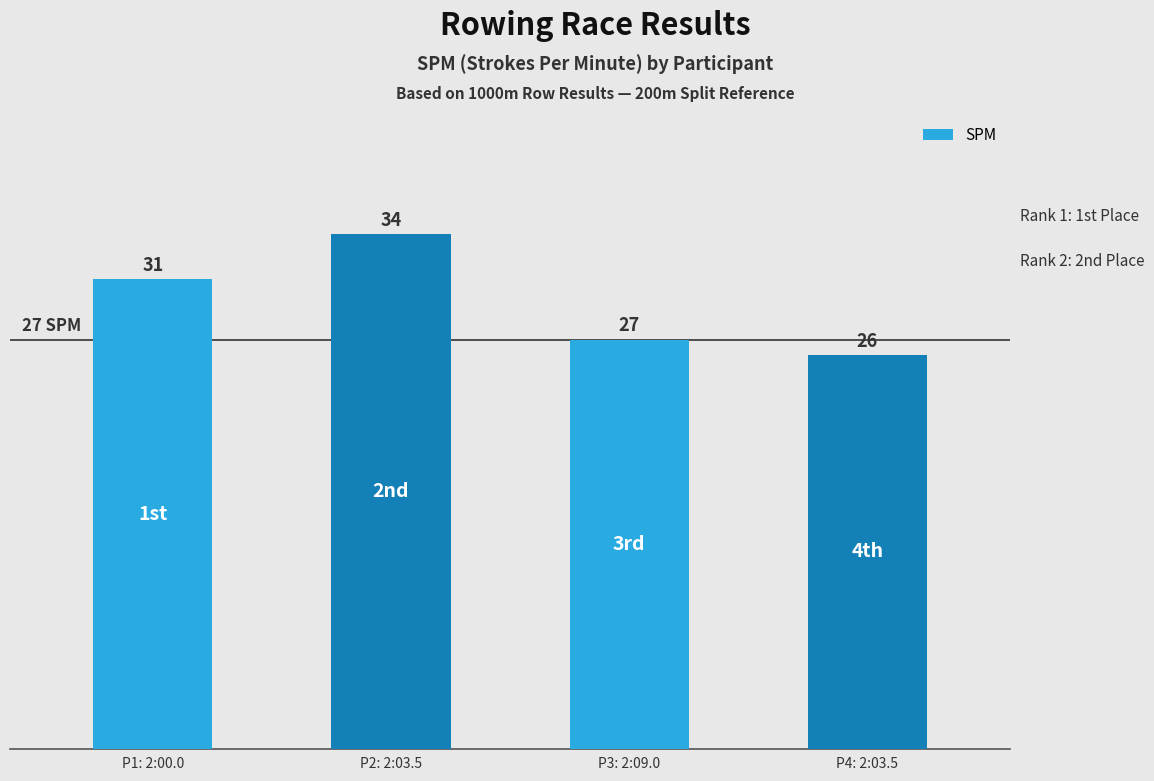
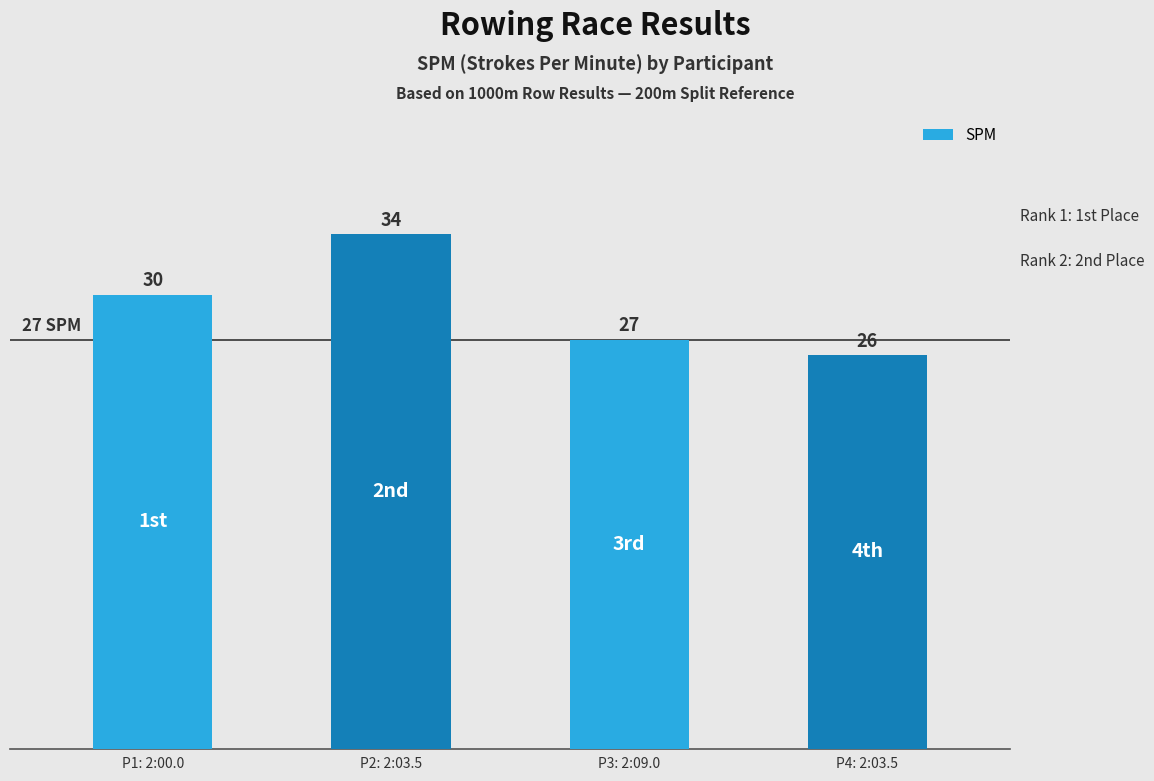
P1: 2:00.0: 31 -> 30
